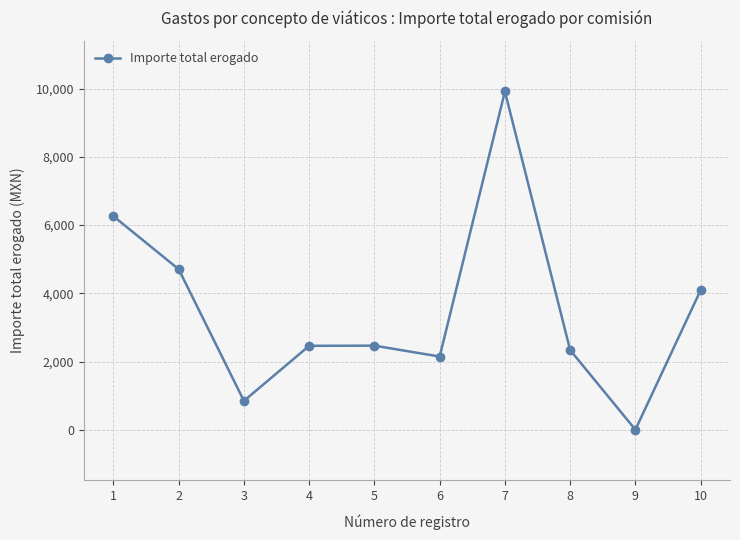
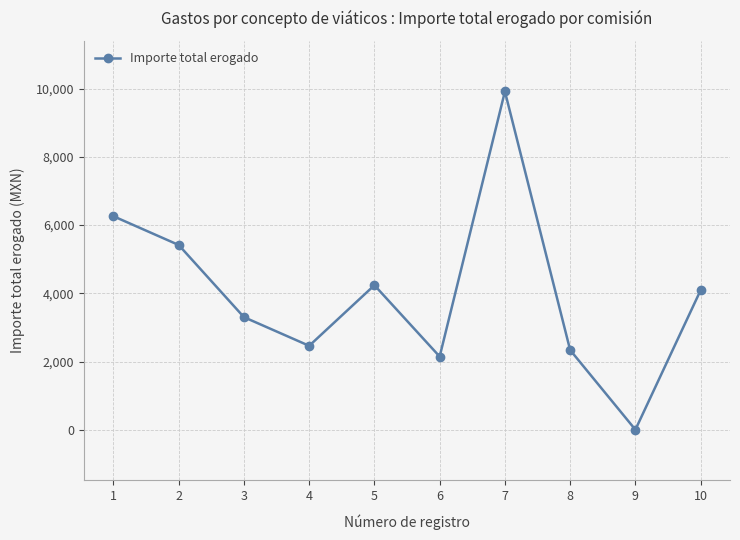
2: 4,700 -> 5,400
3: 800 -> 3,300
5: 2,500 -> 4,200
